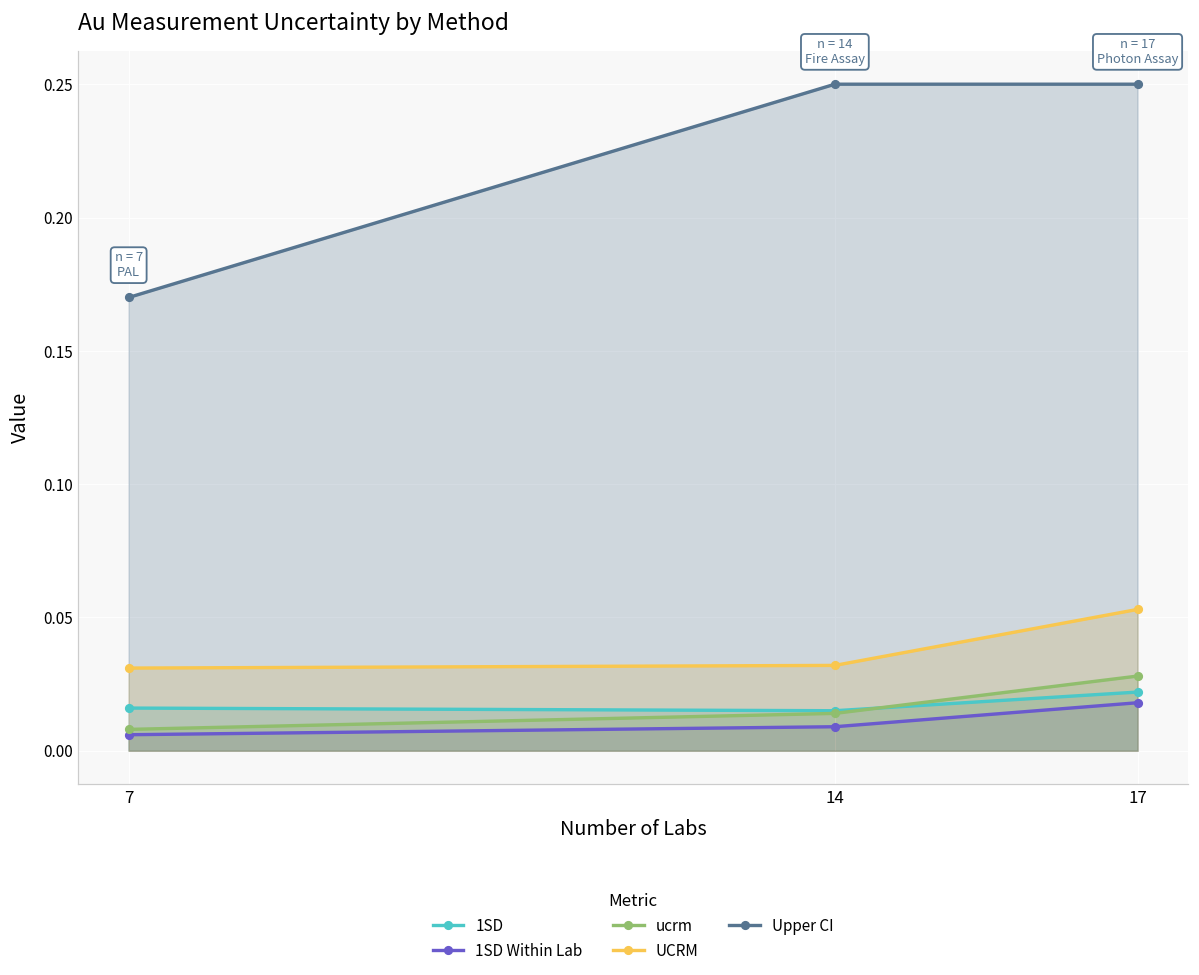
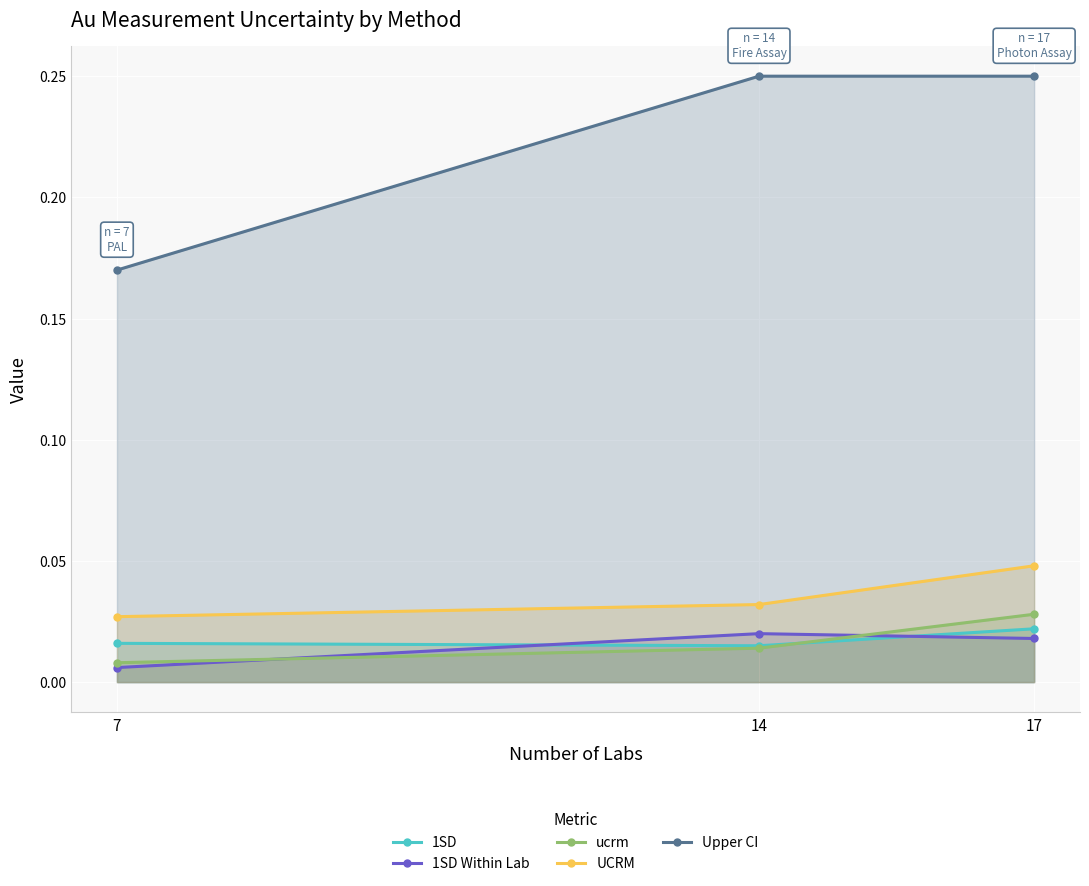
UCRM, 7: 0.031 -> 0.027
1SD Within Lab, 14: 0.009 -> 0.020
UCRM, 17: 0.053 -> 0.048
